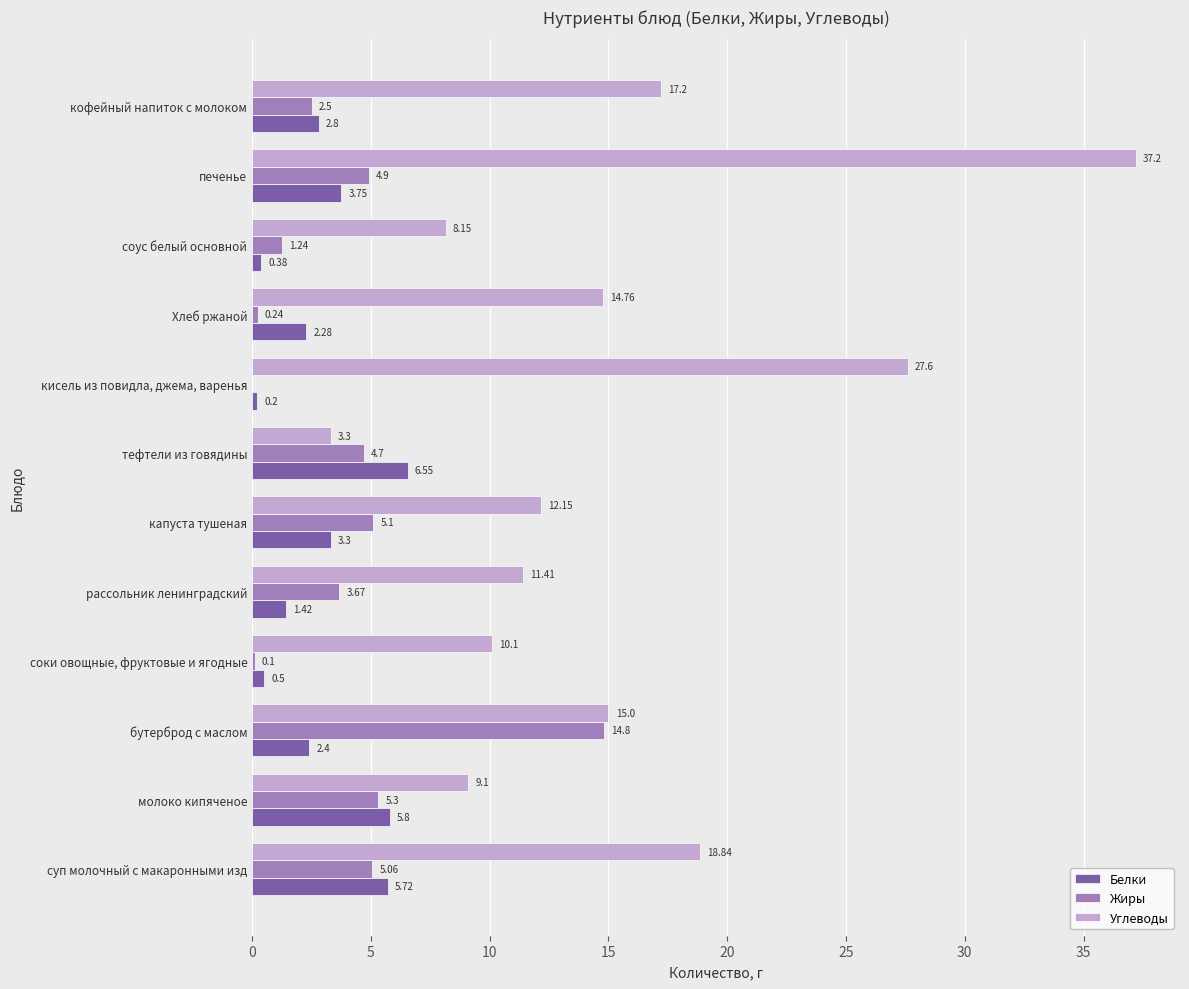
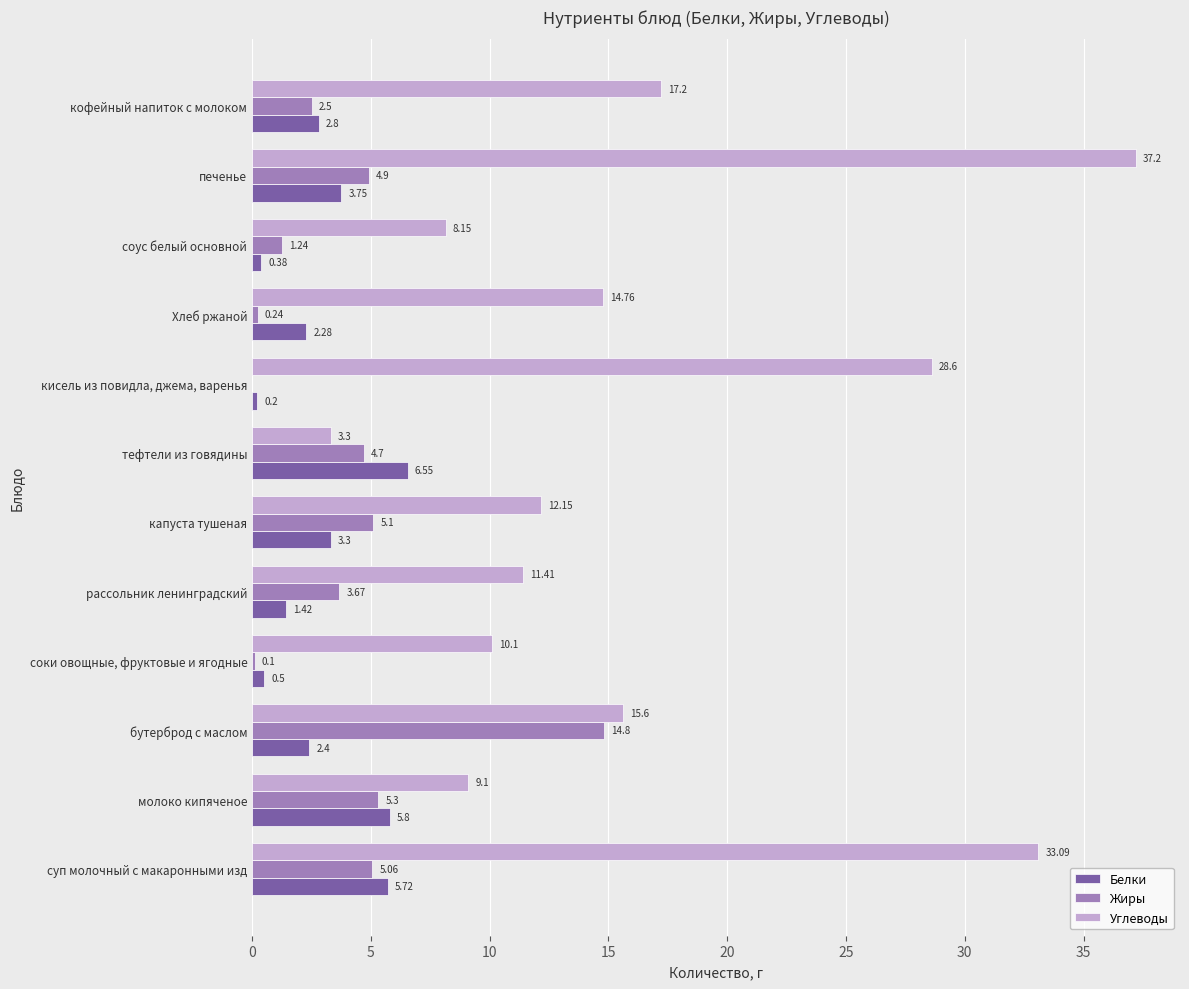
Углеводы, кисель из повидла, джема, варенья: 27.6 -> 28.6
Углеводы, бутерброд с маслом: 15.0 -> 15.6
Углеводы, суп молочный с макаронными изд: 18.84 -> 33.09
